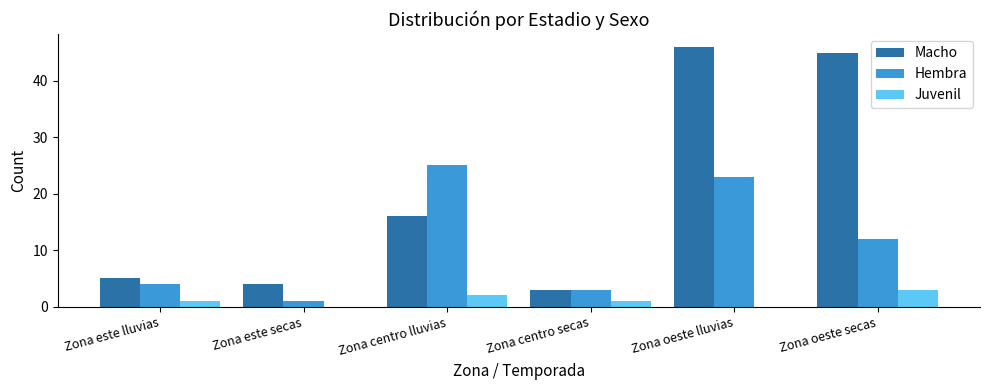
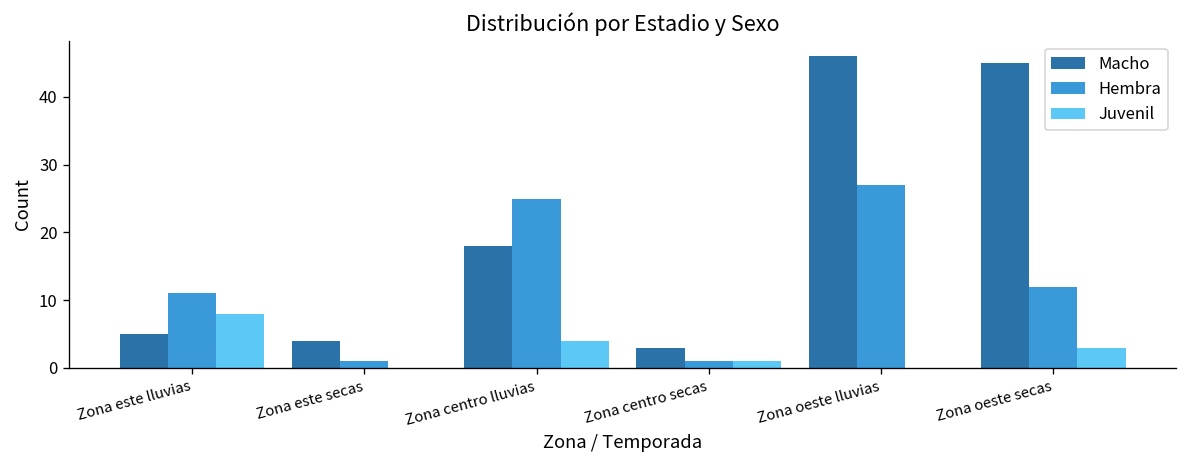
Hembra, Zona este lluvias: 4 -> 11
Juvenil, Zona este lluvias: 1 -> 8
Macho, Zona centro lluvias: 16 -> 18
Juvenil, Zona centro lluvias: 2 -> 4
Hembra, Zona centro secas: 3 -> 1
Hembra, Zona oeste lluvias: 23 -> 27
